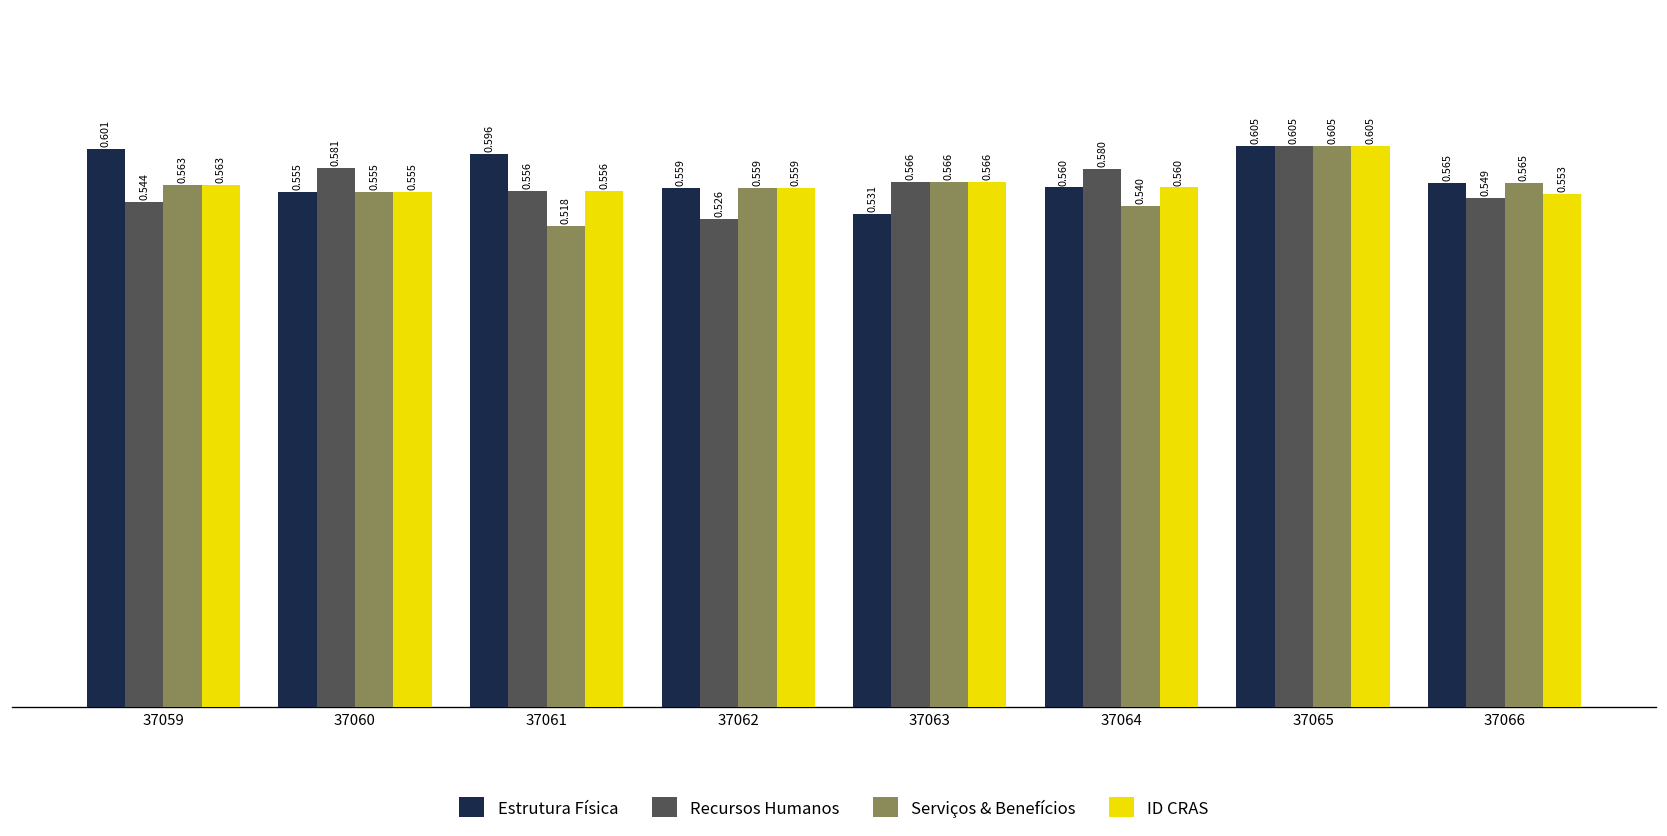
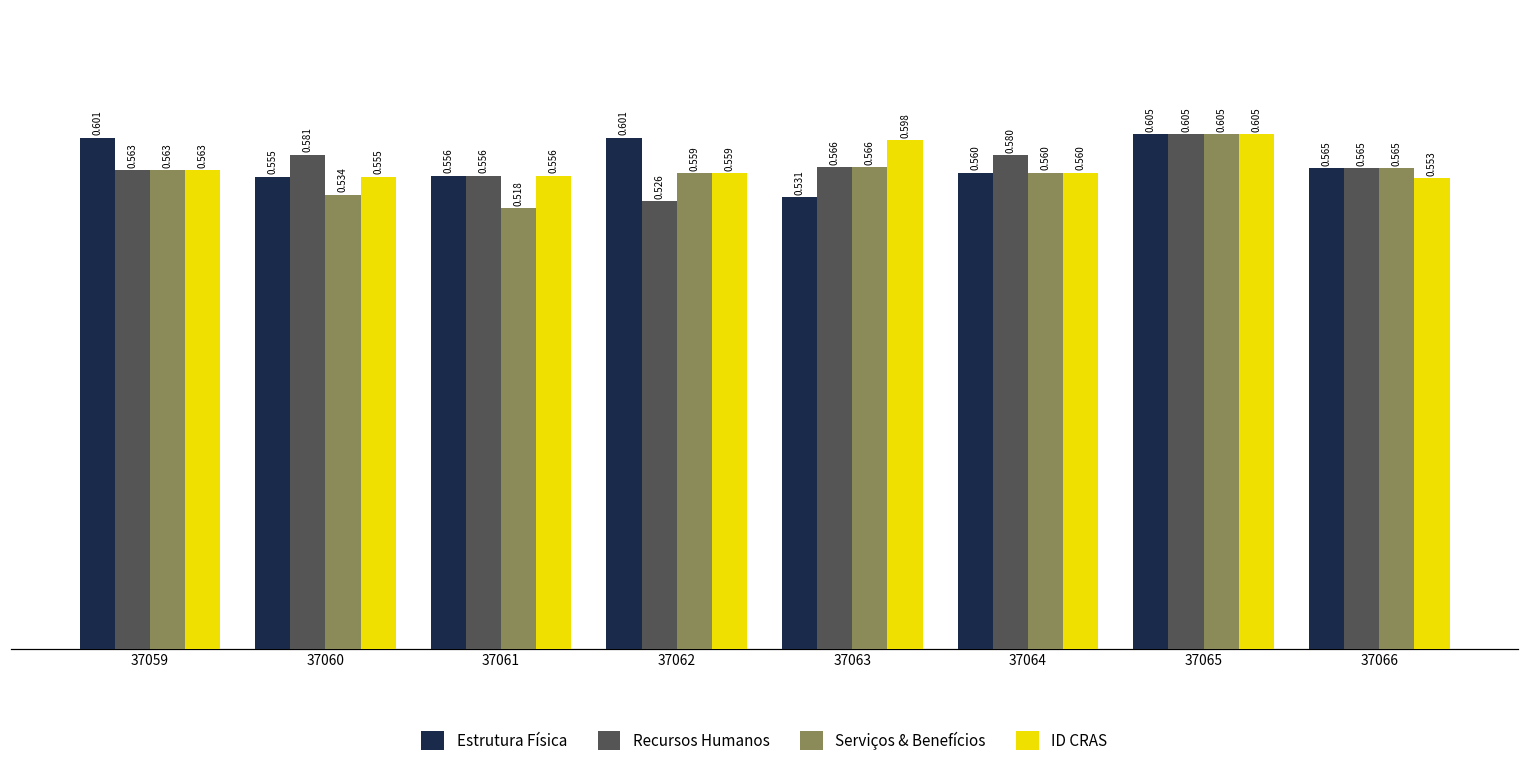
Recursos Humanos, 37059: 0.544 -> 0.563
Serviços & Benefícios, 37060: 0.555 -> 0.534
Estrutura Física, 37061: 0.596 -> 0.556
Estrutura Física, 37062: 0.559 -> 0.601
ID CRAS, 37063: 0.566 -> 0.598
Serviços & Benefícios, 37064: 0.540 -> 0.560
Recursos Humanos, 37066: 0.549 -> 0.565
